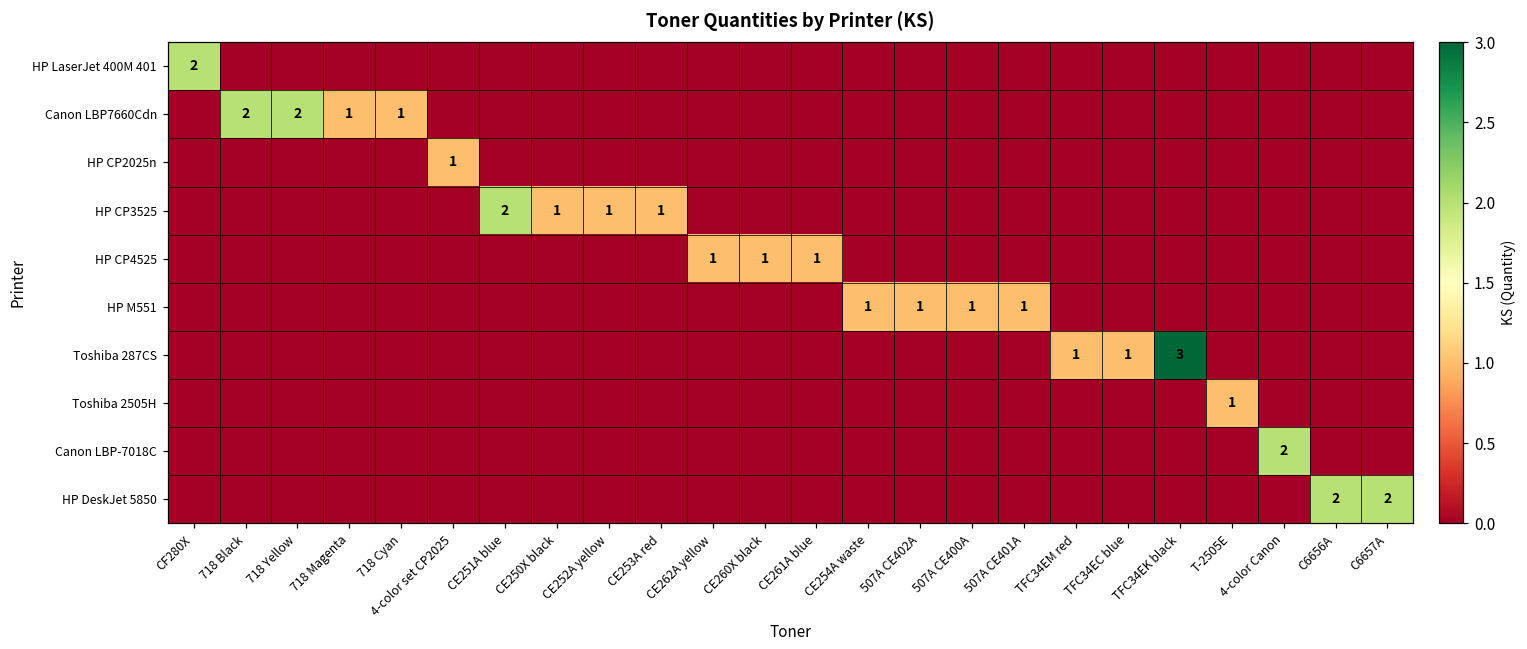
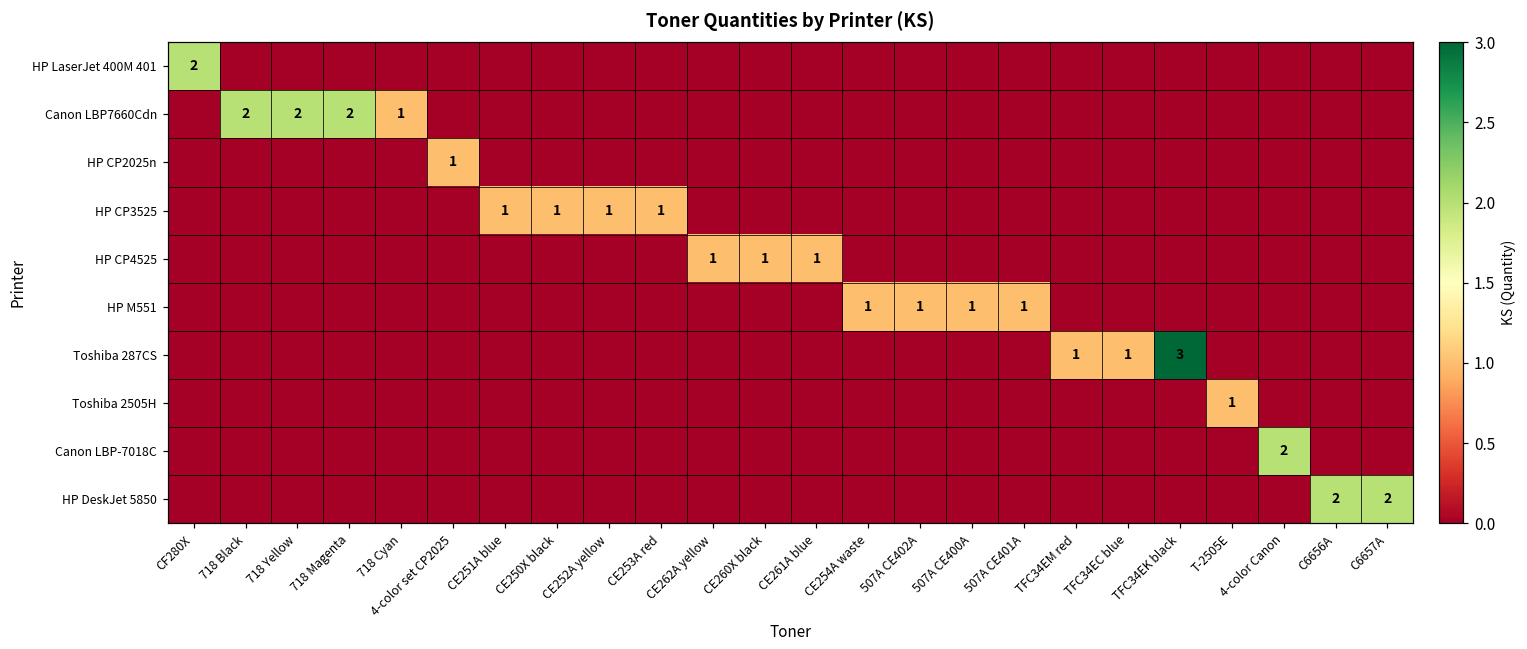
Canon LBP7660Cdn, 718 Magenta: 1 -> 2
HP CP3525, CE251A blue: 2 -> 1
